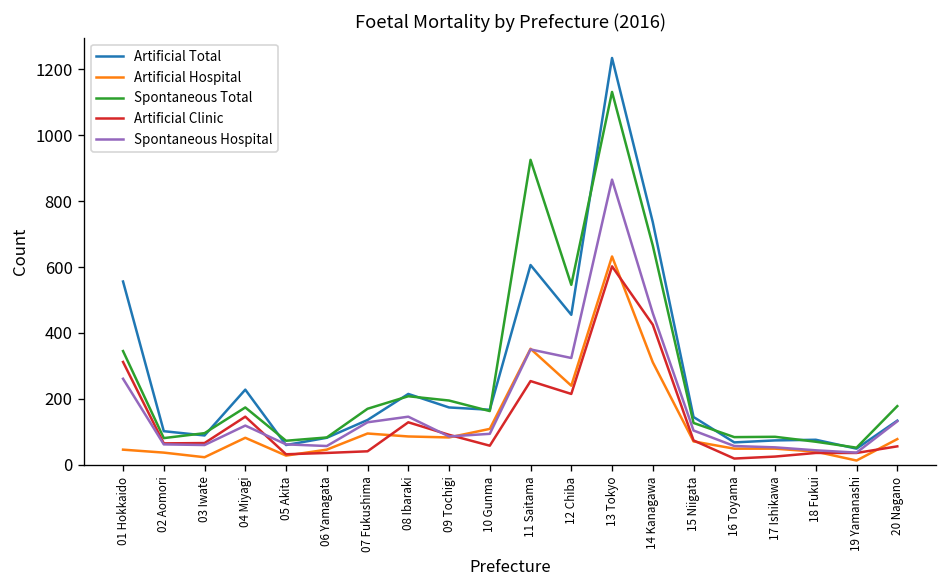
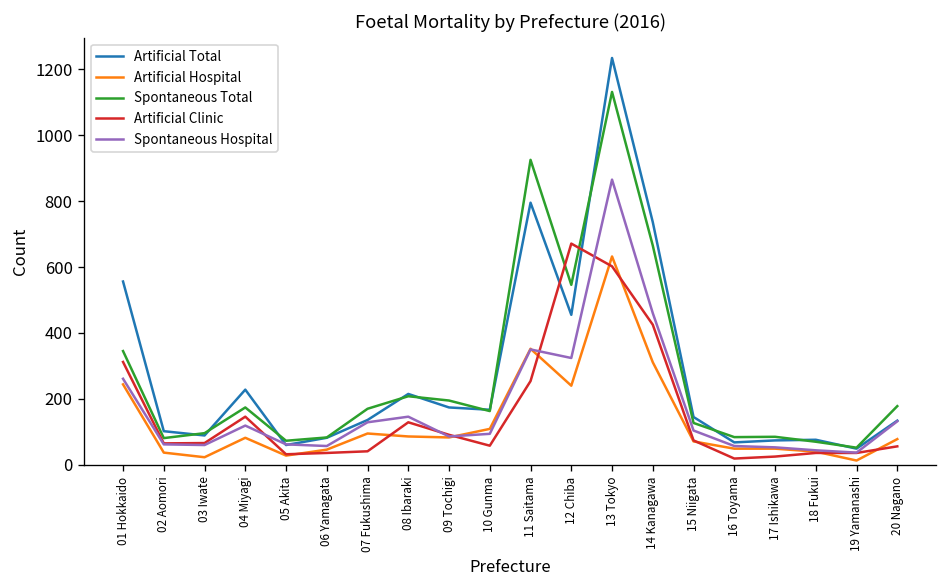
Artificial Hospital, 01 Hokkaido: 50 -> 240
Artificial Total, 11 Saitama: 610 -> 800
Artificial Clinic, 12 Chiba: 220 -> 670
